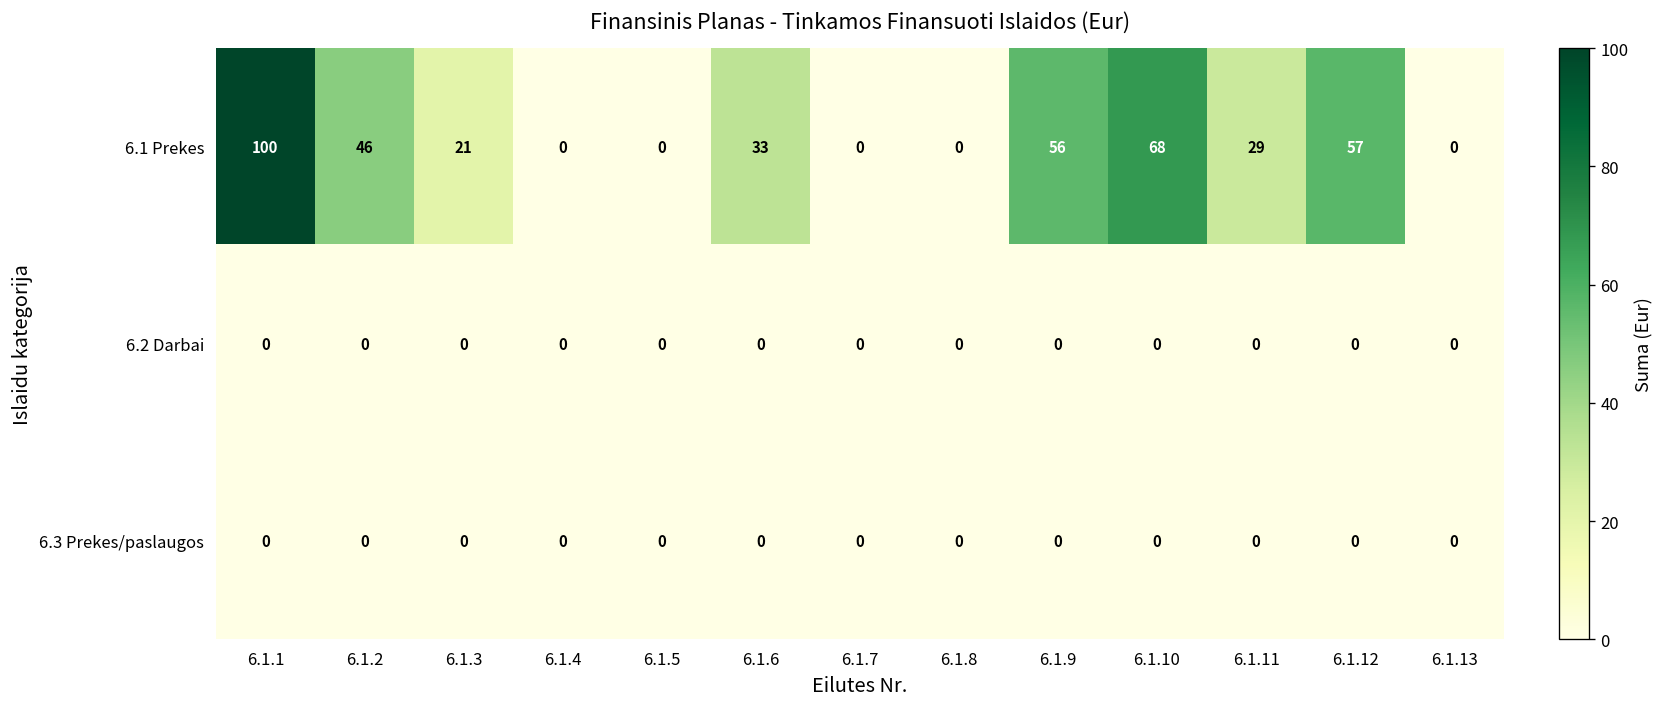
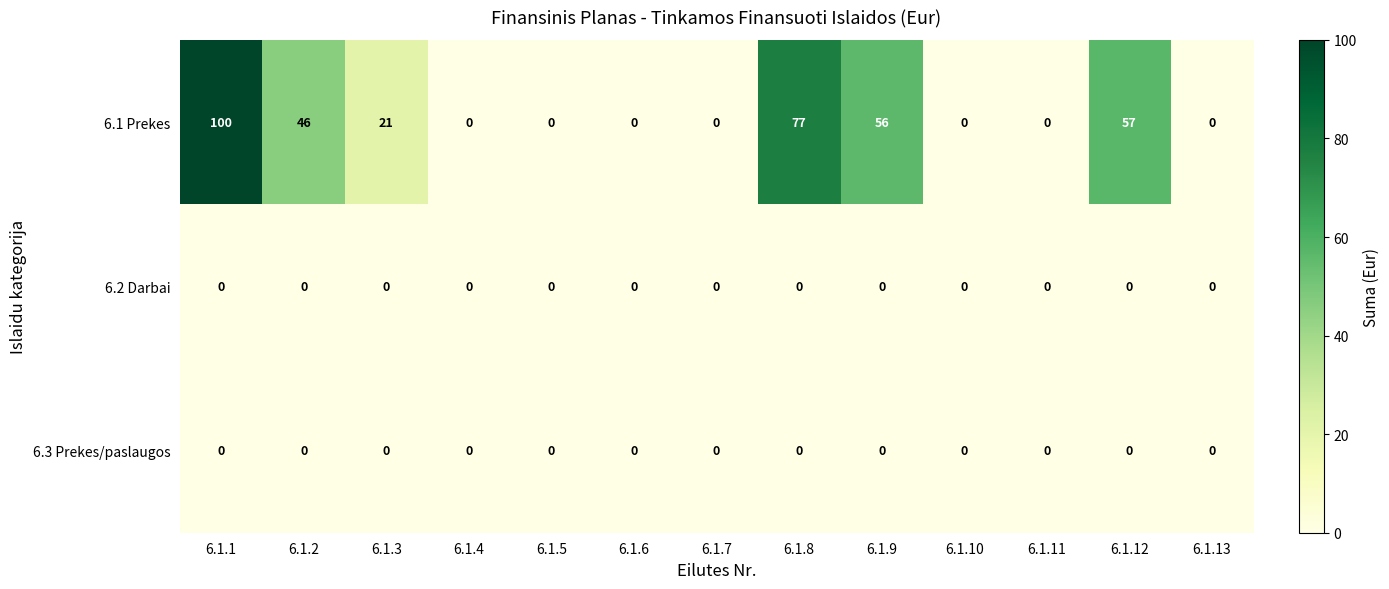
6.1 Prekes, 6.1.6: 33 -> 0
6.1 Prekes, 6.1.8: 0 -> 77
6.1 Prekes, 6.1.10: 68 -> 0
6.1 Prekes, 6.1.11: 29 -> 0
